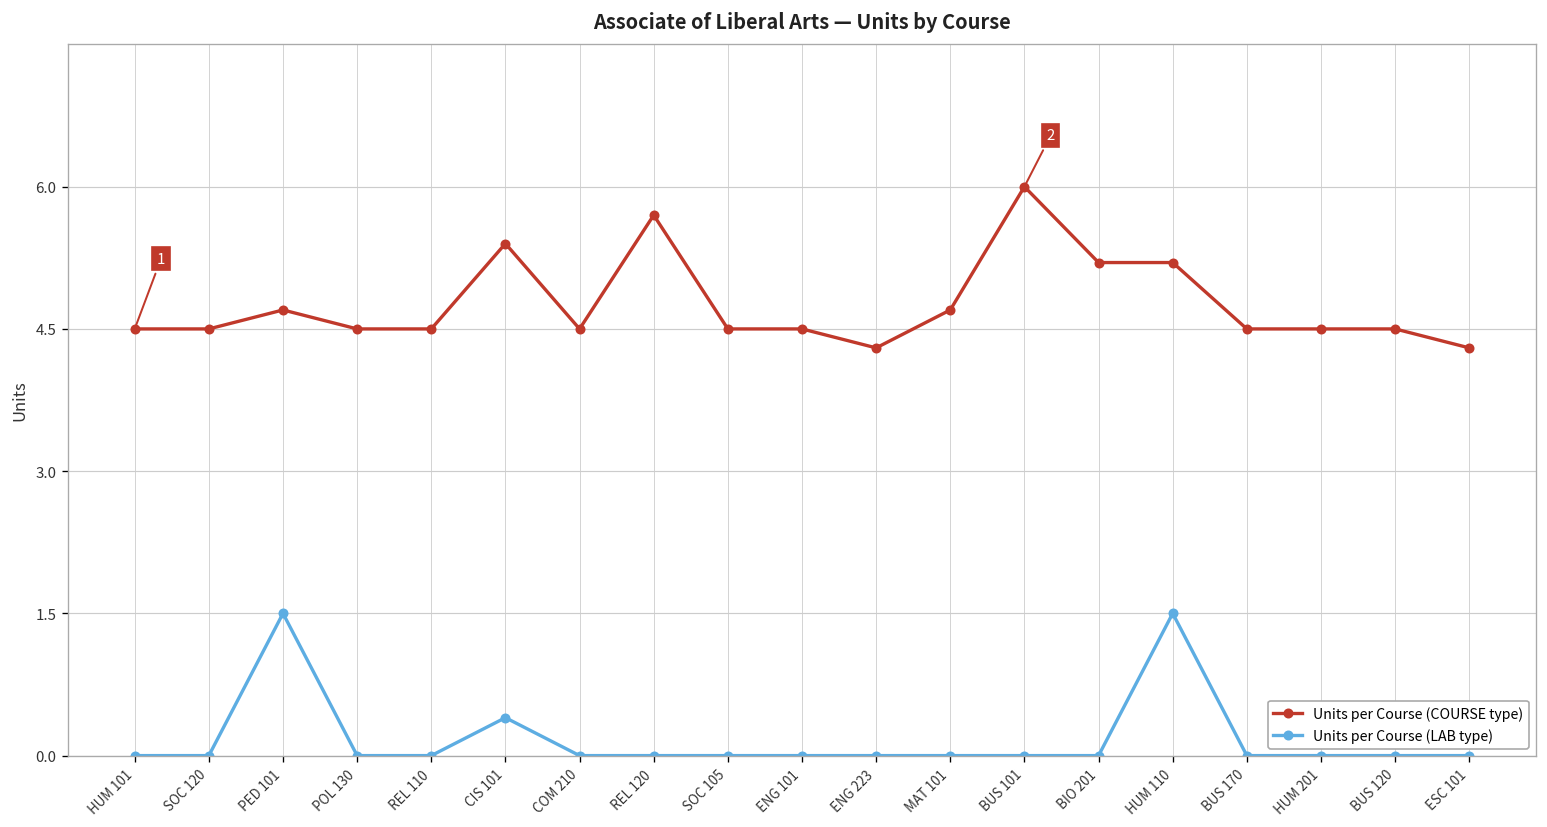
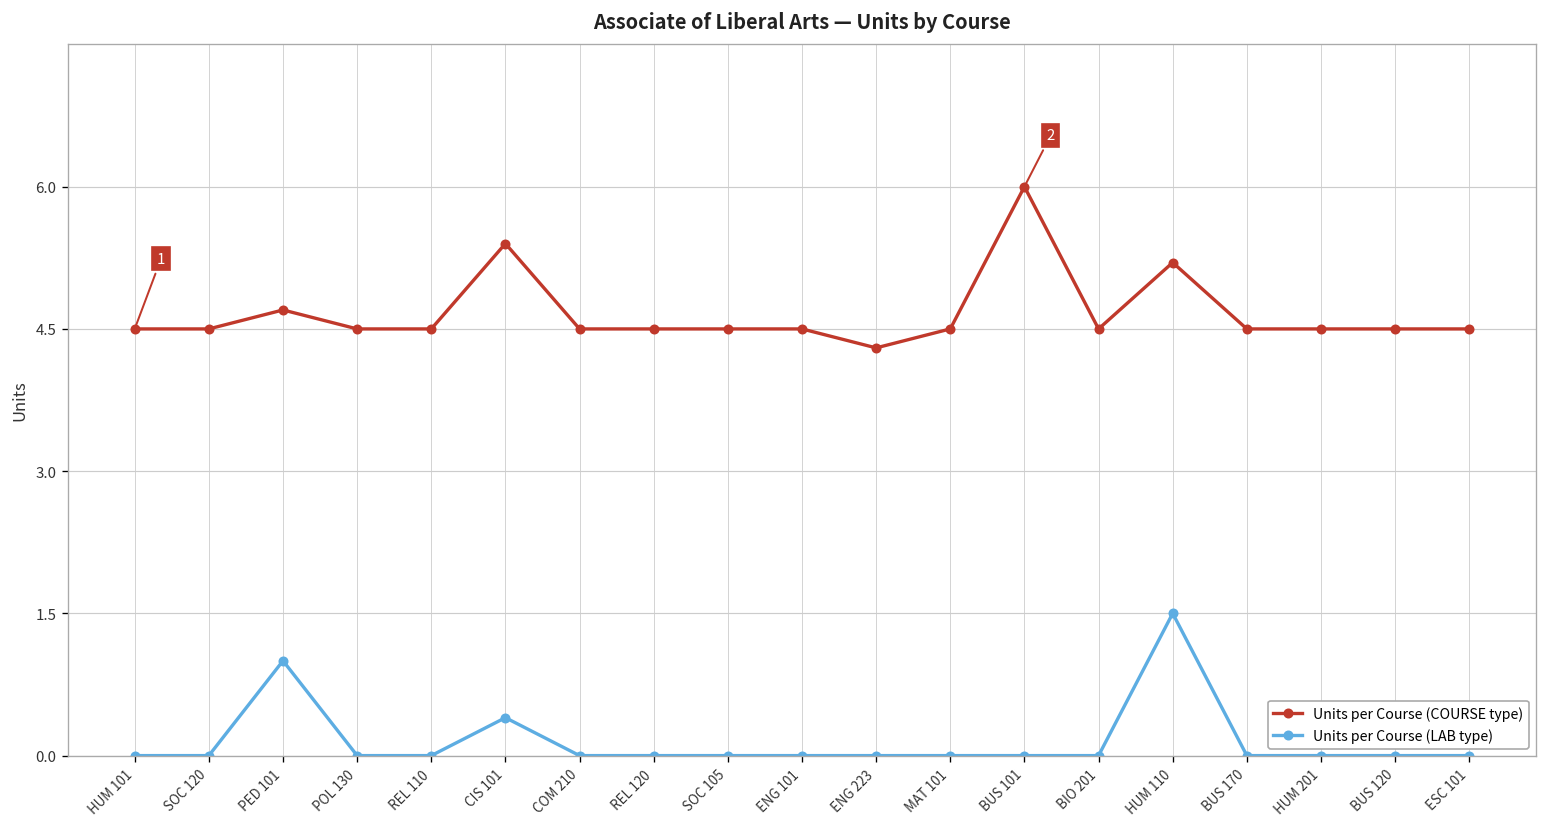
Units per Course (LAB type), PED 101: 1.5 -> 1.0
Units per Course (COURSE type), REL 120: 5.7 -> 4.5
Units per Course (COURSE type), MAT 101: 4.7 -> 4.5
Units per Course (COURSE type), BIO 201: 5.2 -> 4.5
Units per Course (COURSE type), ESC 101: 4.3 -> 4.5
